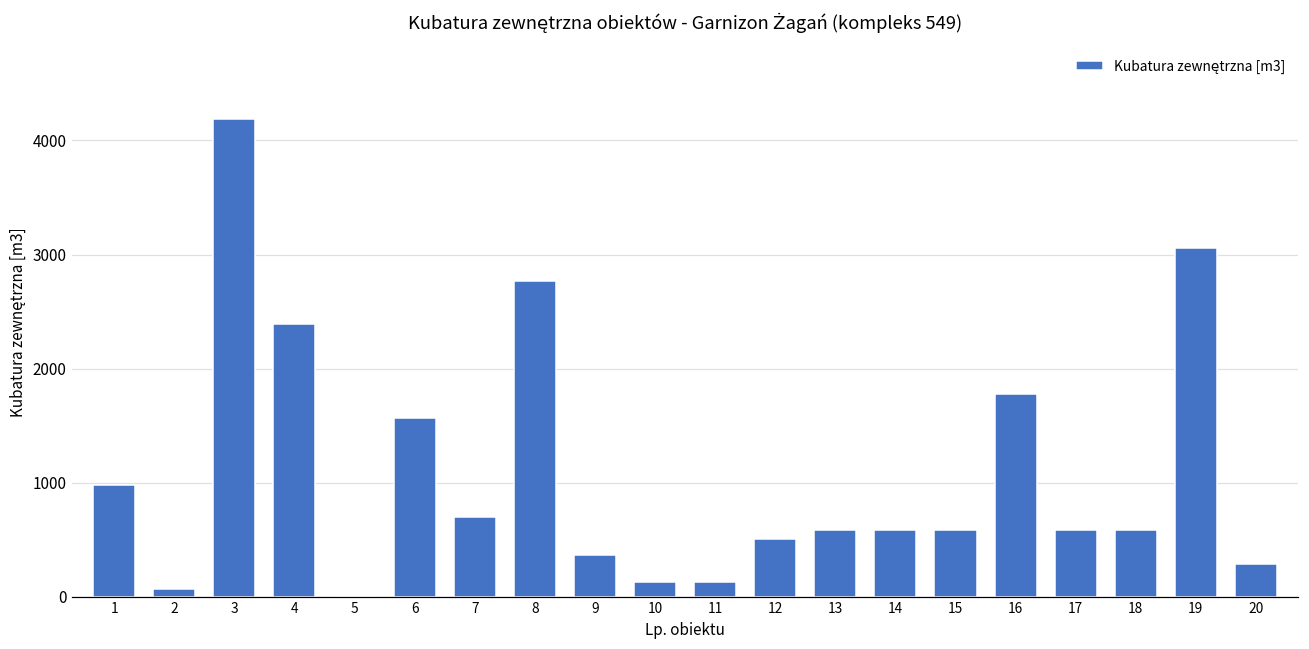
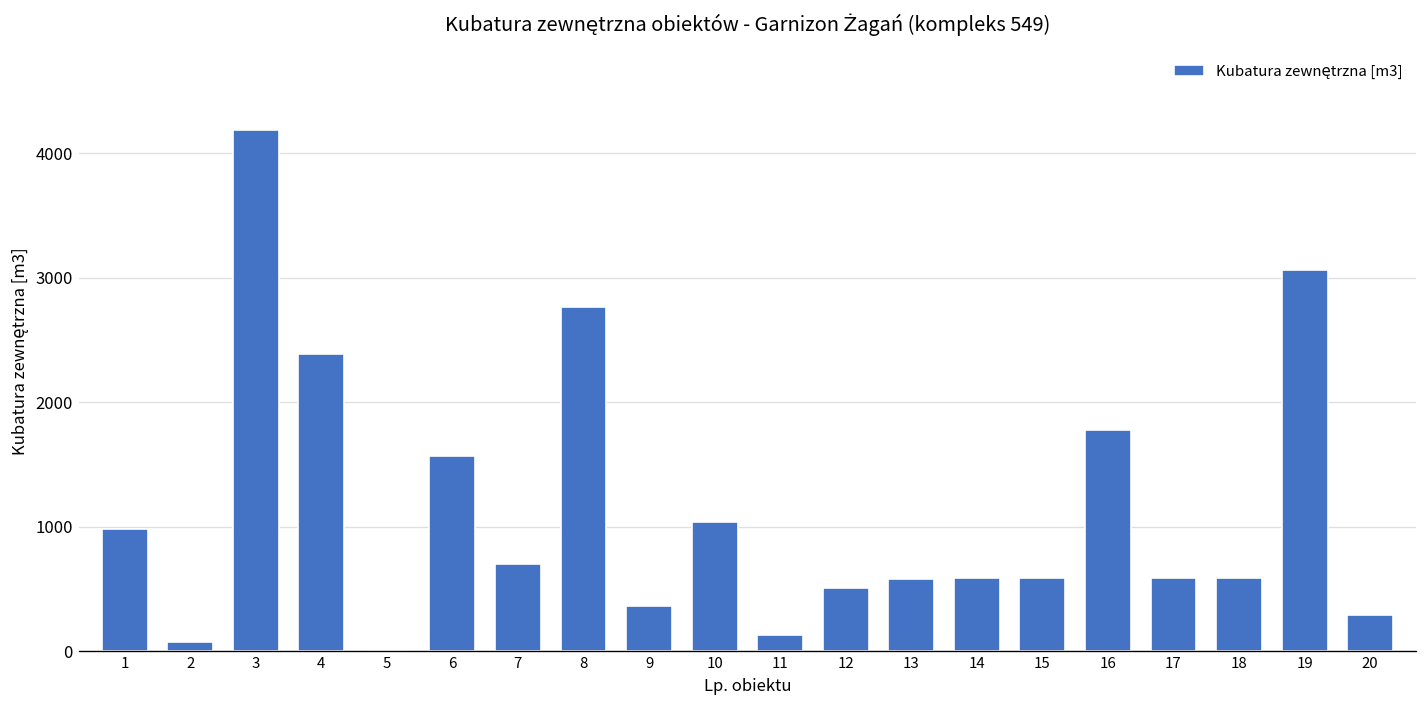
10: 130 -> 1030
